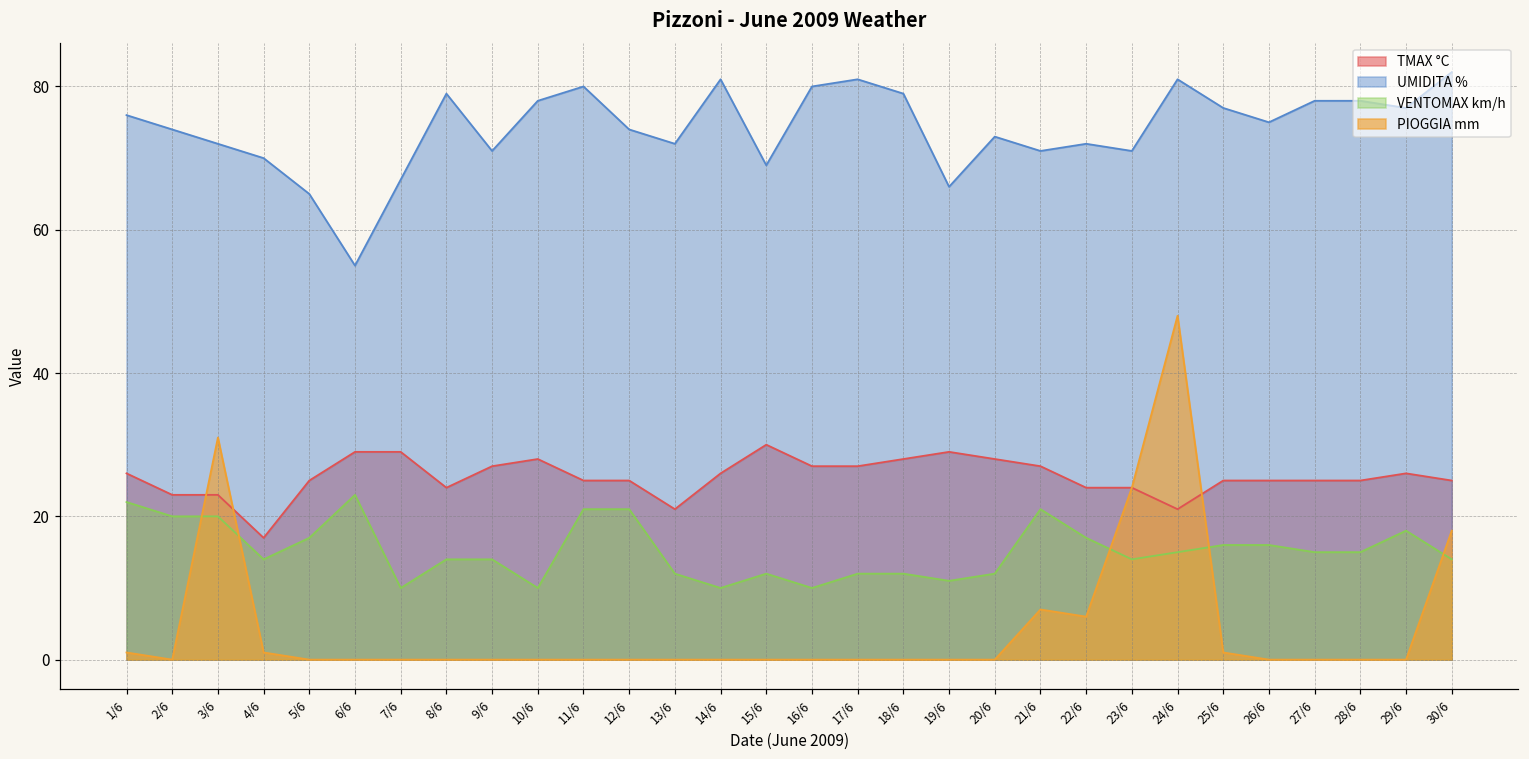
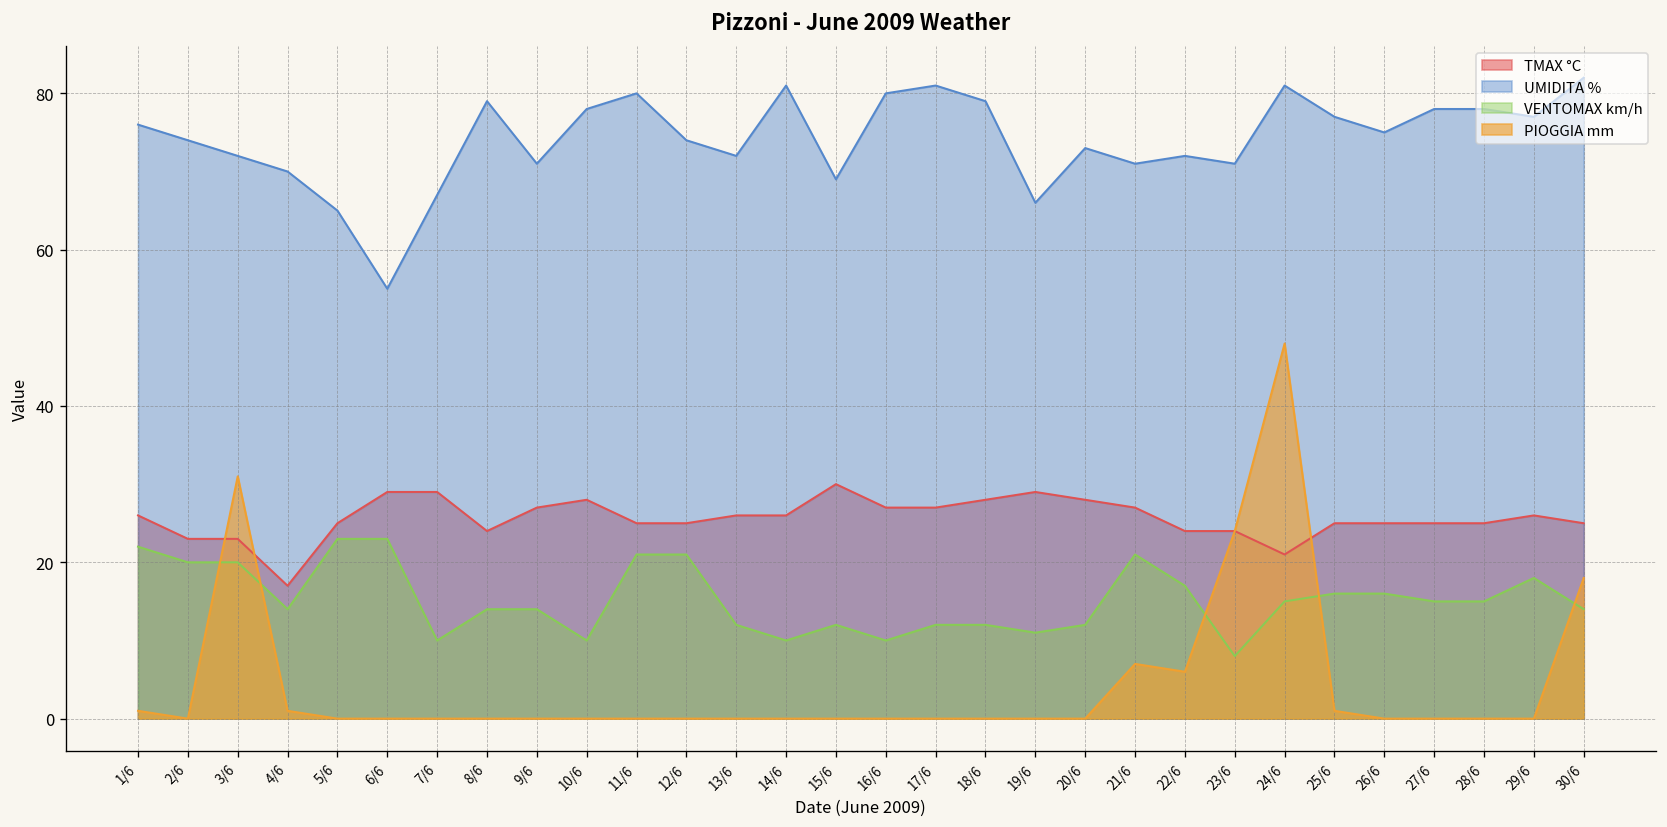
VENTOMAX km/h, 5/6: 17 -> 23
TMAX °C, 13/6: 21 -> 26
VENTOMAX km/h, 23/6: 14 -> 8
